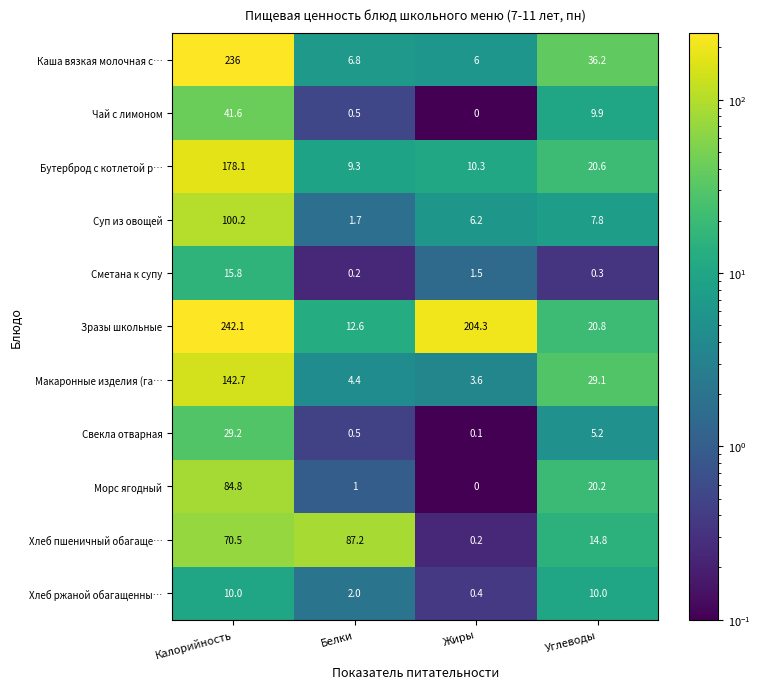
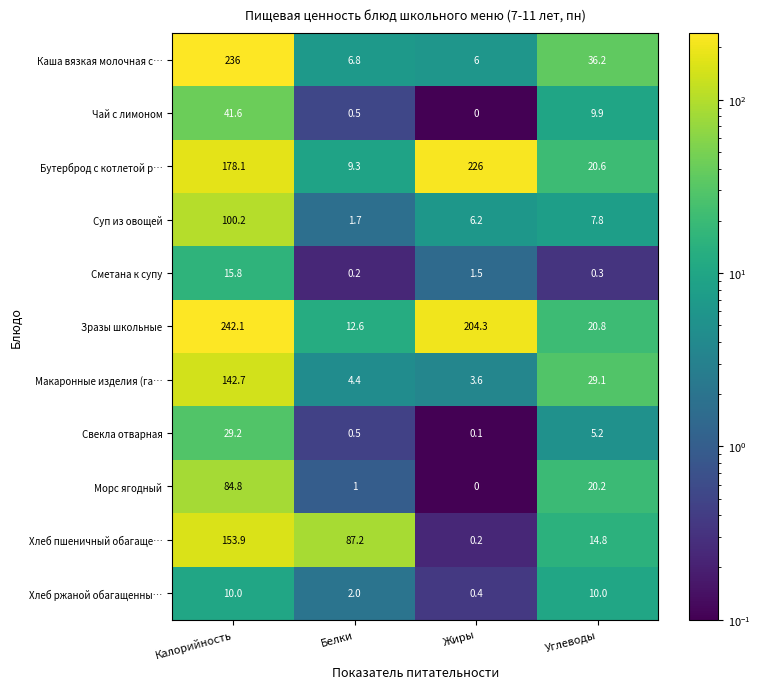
Бутерброд с котлетой р…, Жиры: 10.3 -> 226
Хлеб пшеничный обагаще…, Калорийность: 70.5 -> 153.9
